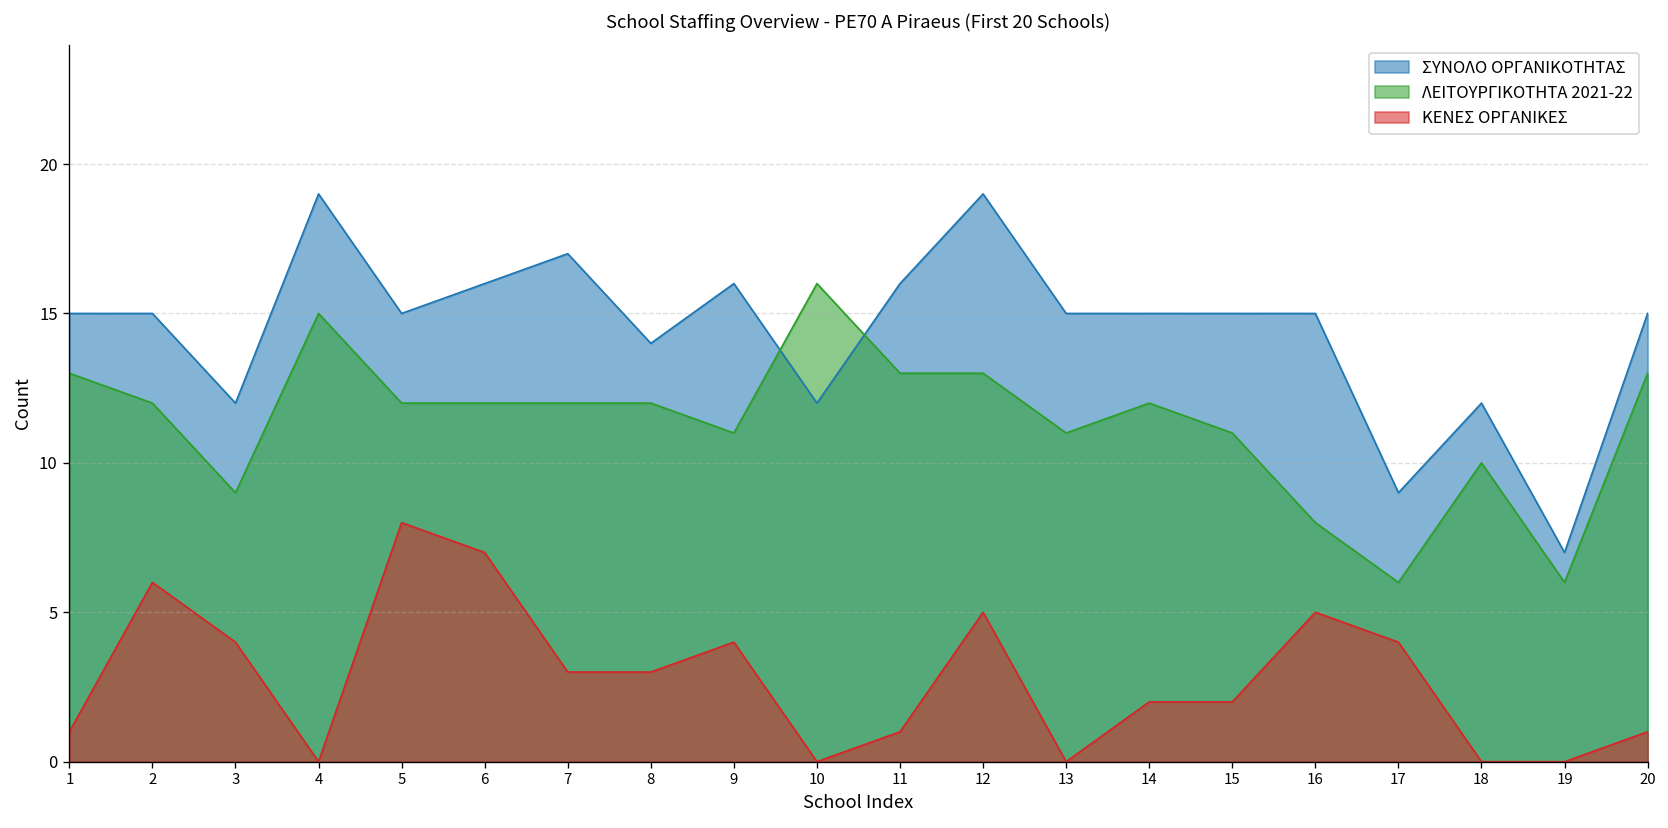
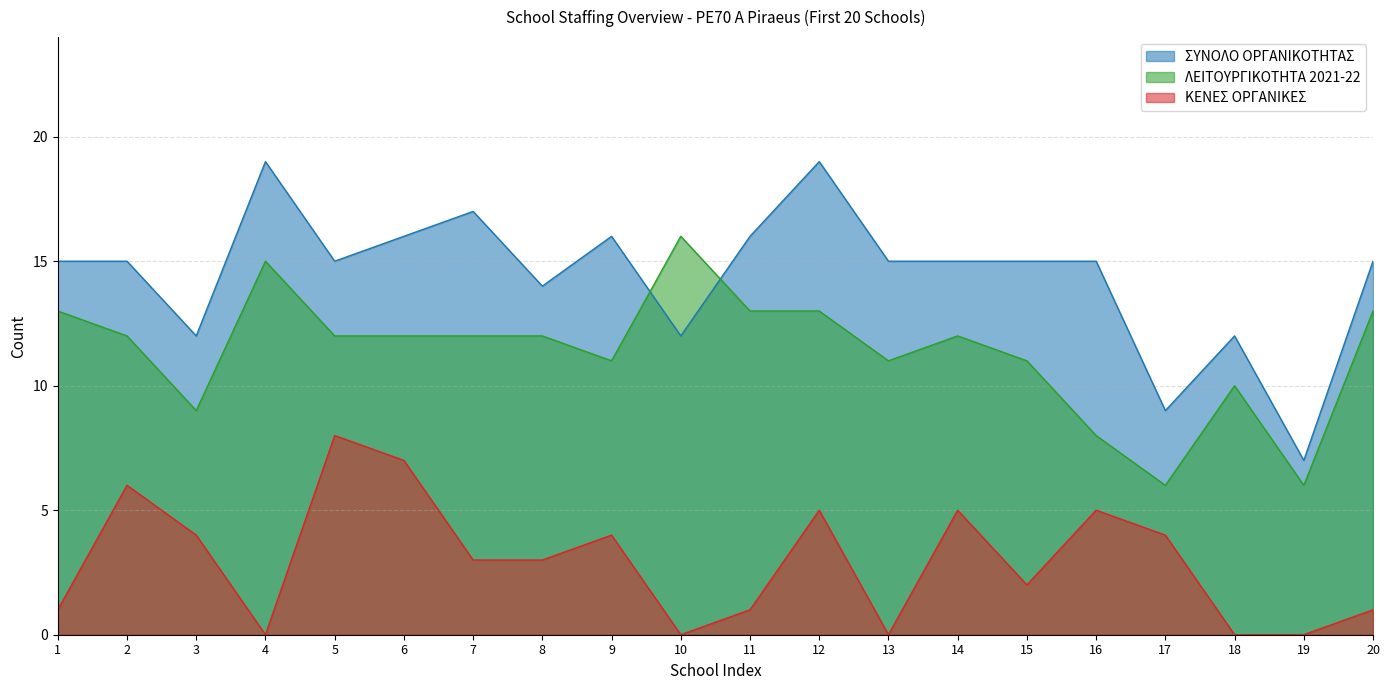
ΚΕΝΕΣ ΟΡΓΑΝΙΚΕΣ, 14: 2 -> 5
